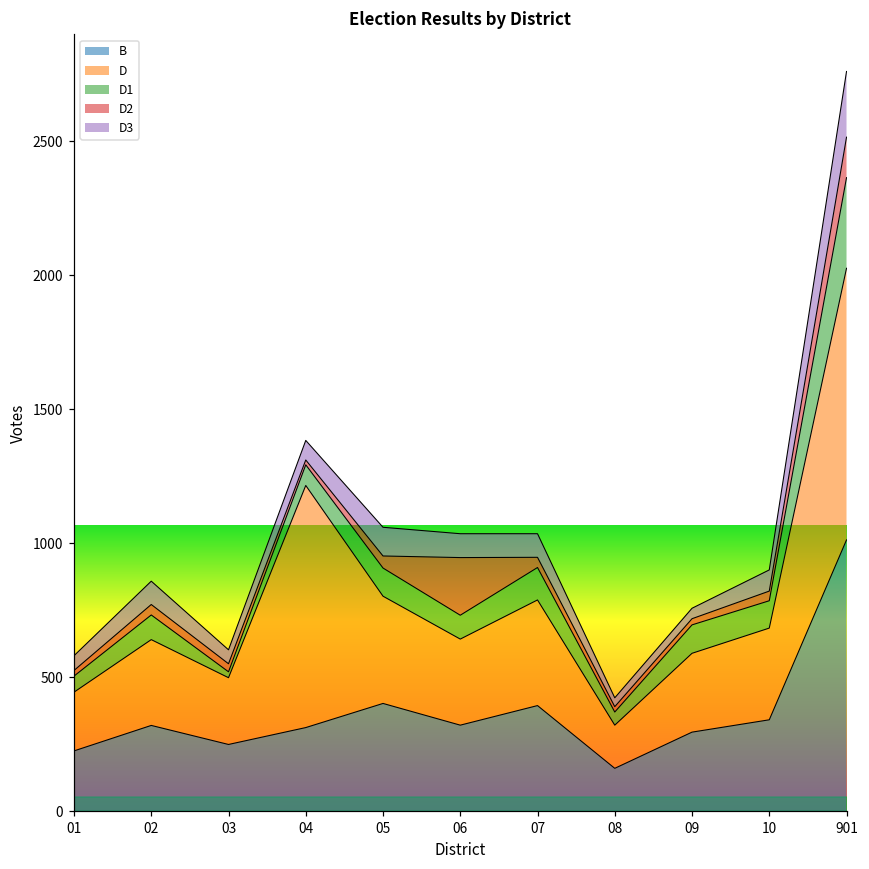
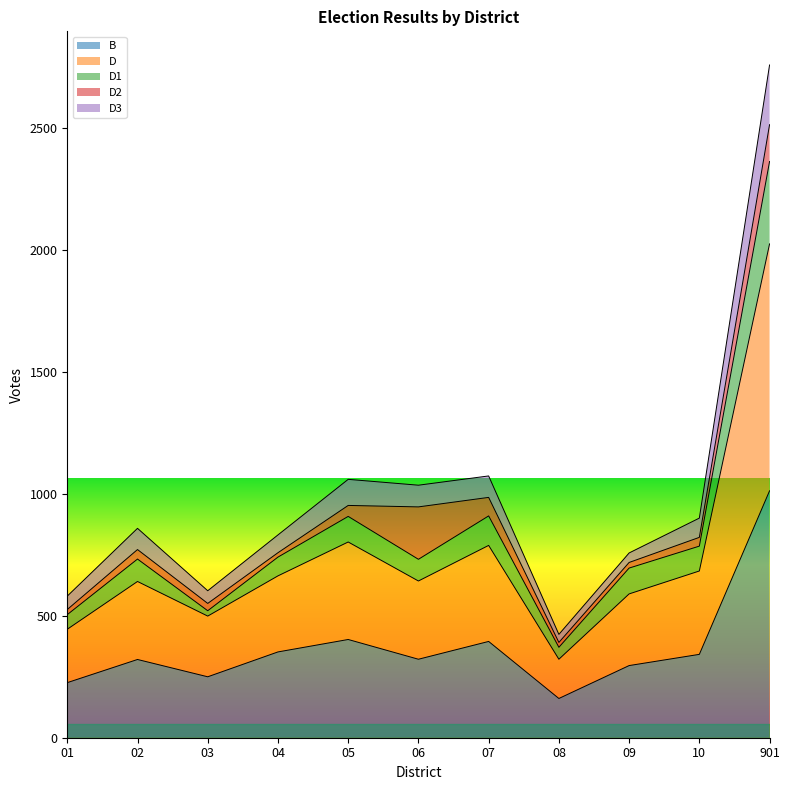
B, 04: 310 -> 350
D, 04: 900 -> 310
D2, 07: 40 -> 80
